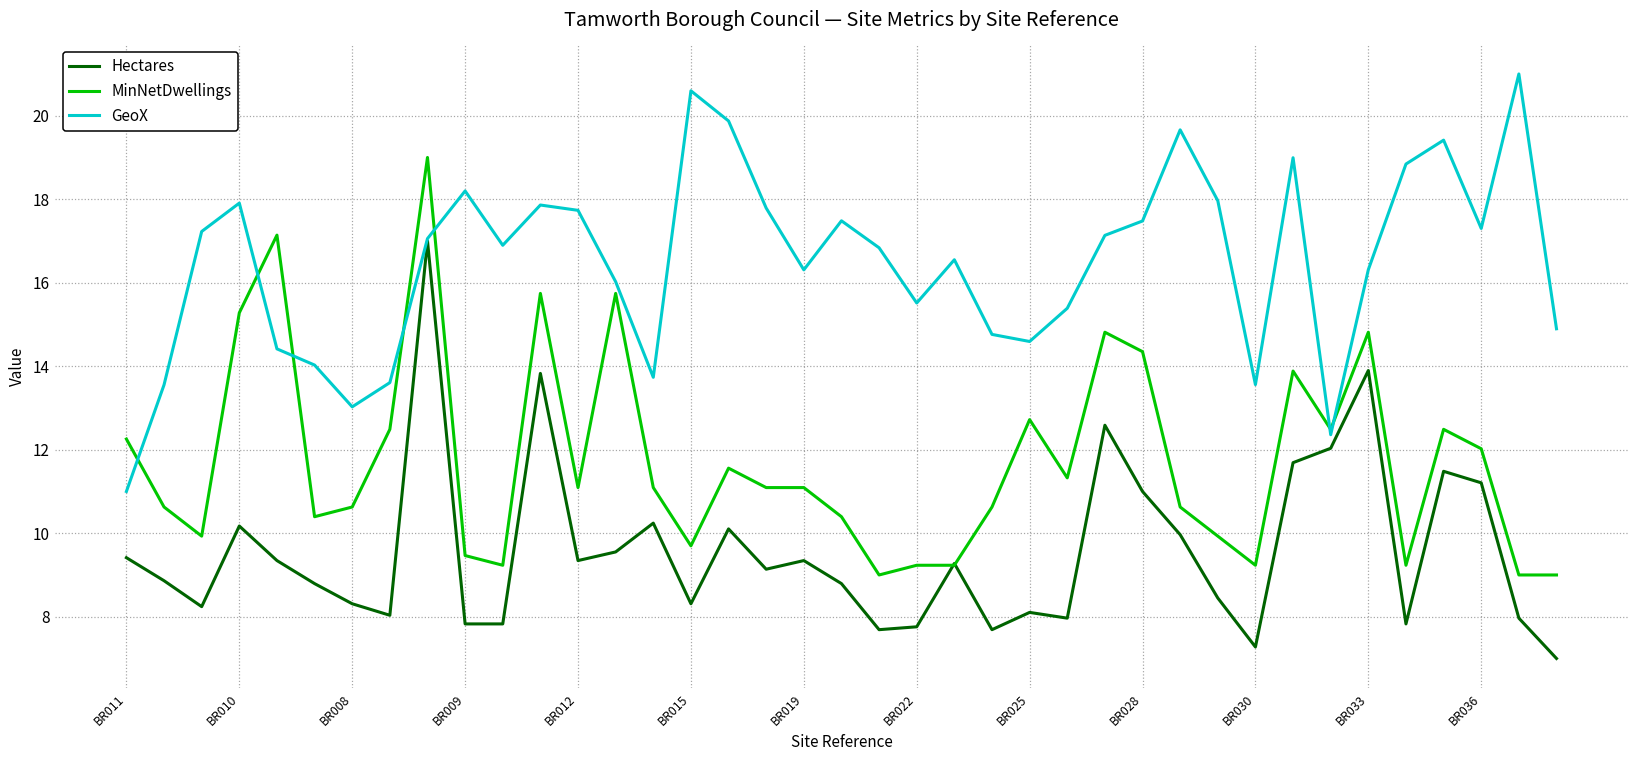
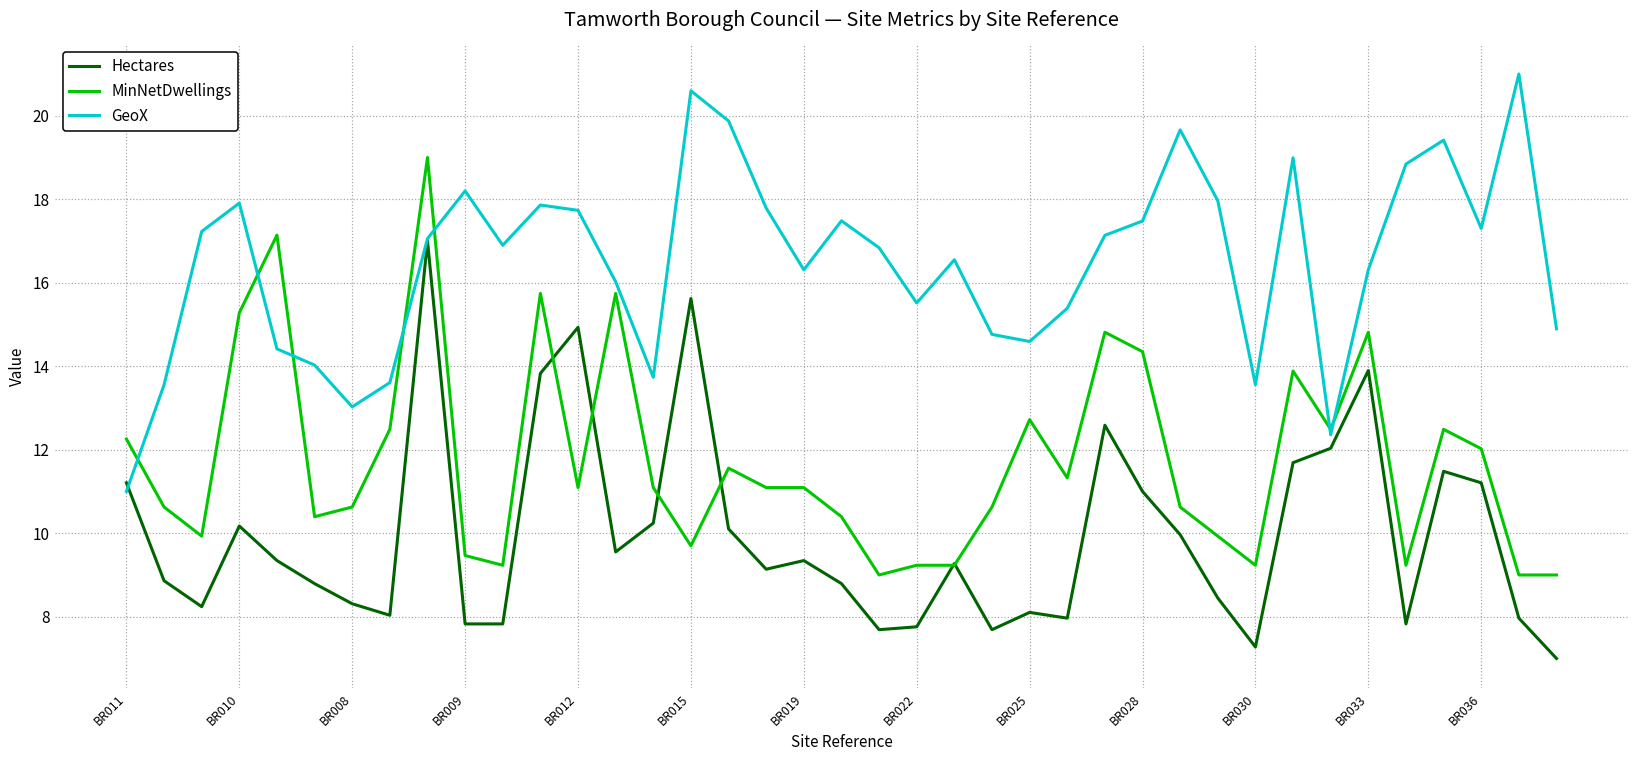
Hectares, BR011: 9.4 -> 11.2
Hectares, BR012: 9.3 -> 14.9
Hectares, BR015: 8.3 -> 15.6
